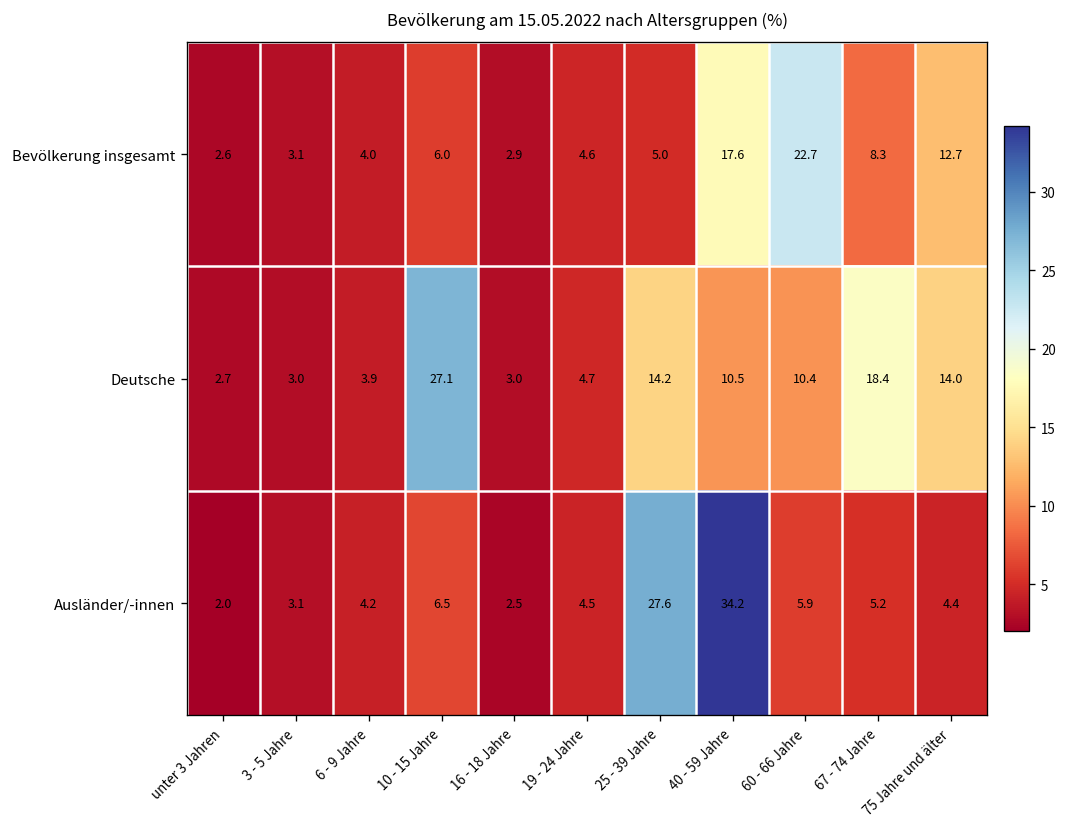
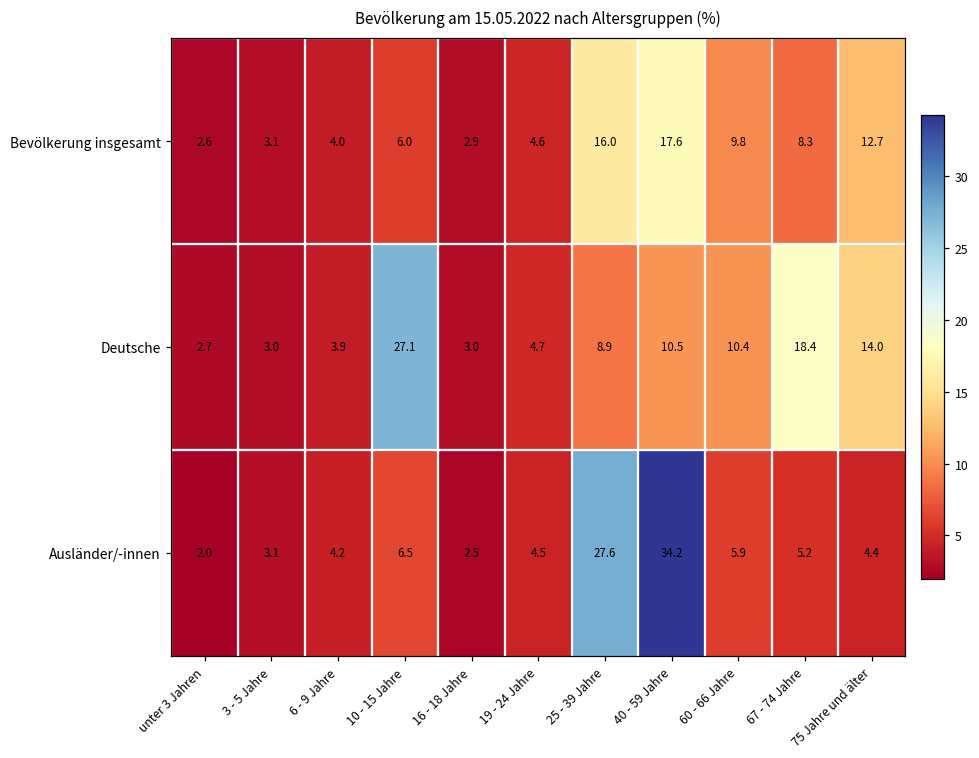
Bevölkerung insgesamt, 25 - 39 Jahre: 5.0 -> 16.0
Bevölkerung insgesamt, 60 - 66 Jahre: 22.7 -> 9.8
Deutsche, 25 - 39 Jahre: 14.2 -> 8.9
